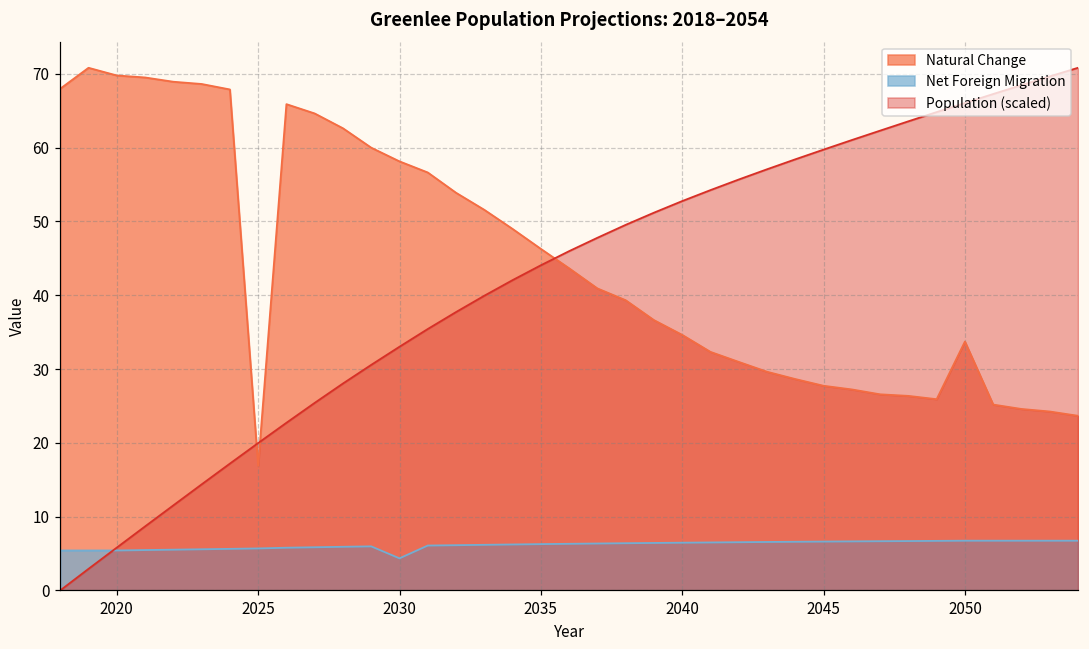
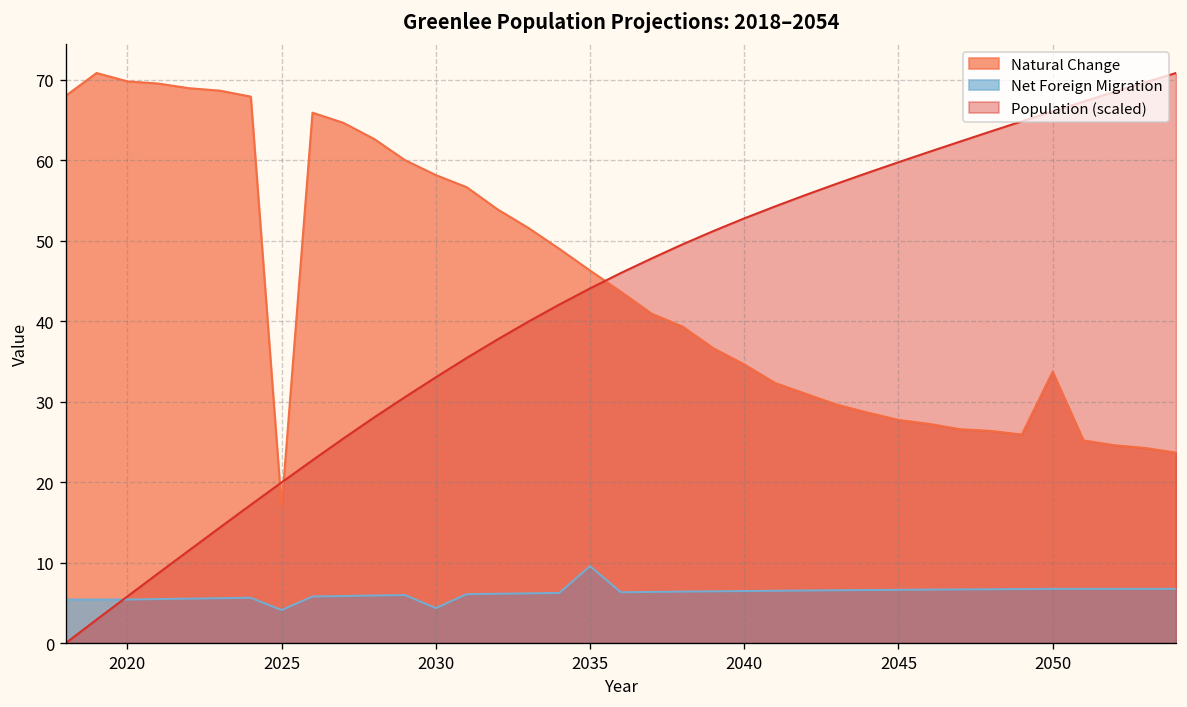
Net Foreign Migration, 2025: 6 -> 4
Net Foreign Migration, 2035: 6 -> 10
